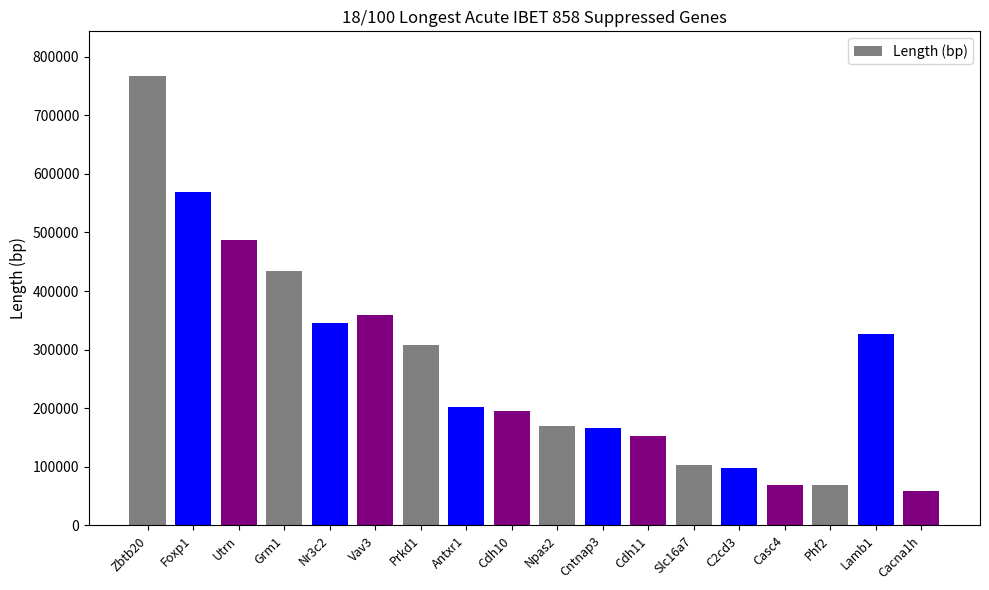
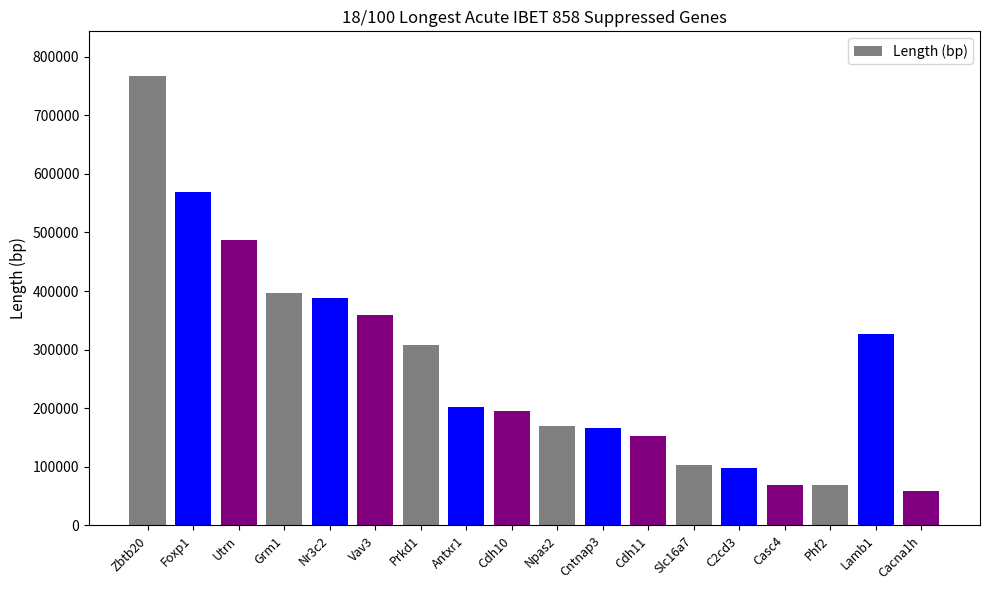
Grm1: 430000 -> 400000
Nr3c2: 350000 -> 390000
